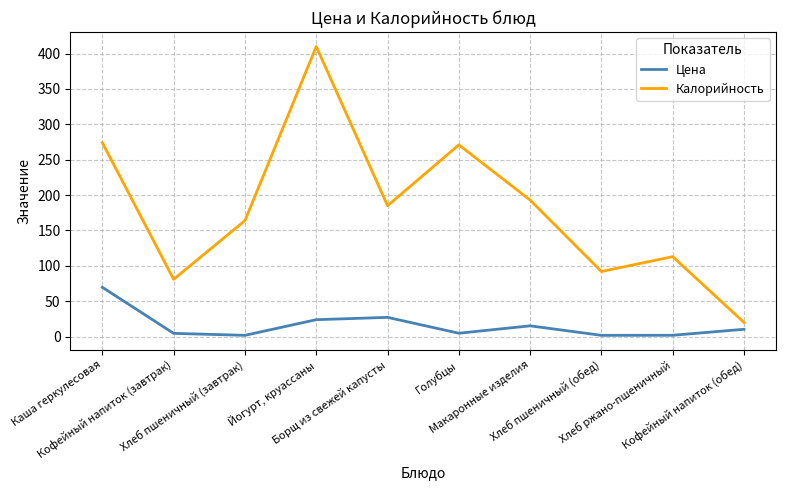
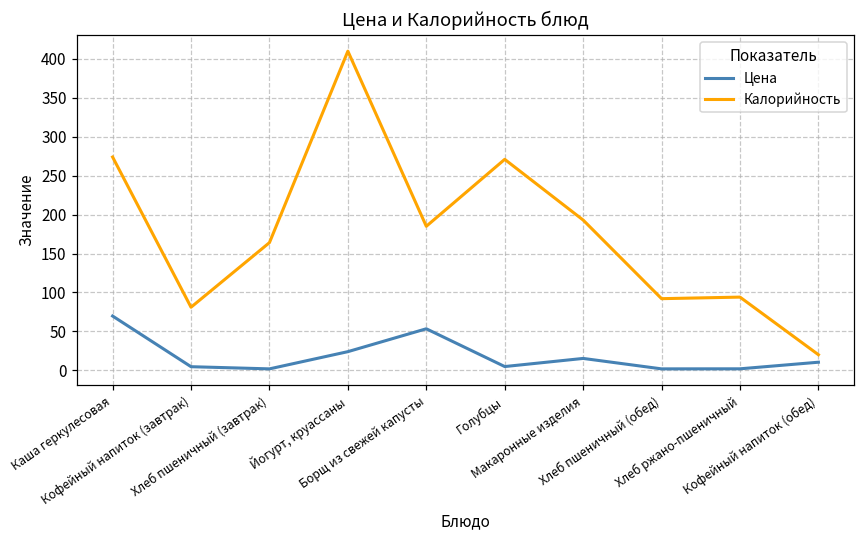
Цена, Борщ из свежей капусты: 30 -> 50
Калорийность, Хлеб ржано-пшеничный: 110 -> 90
